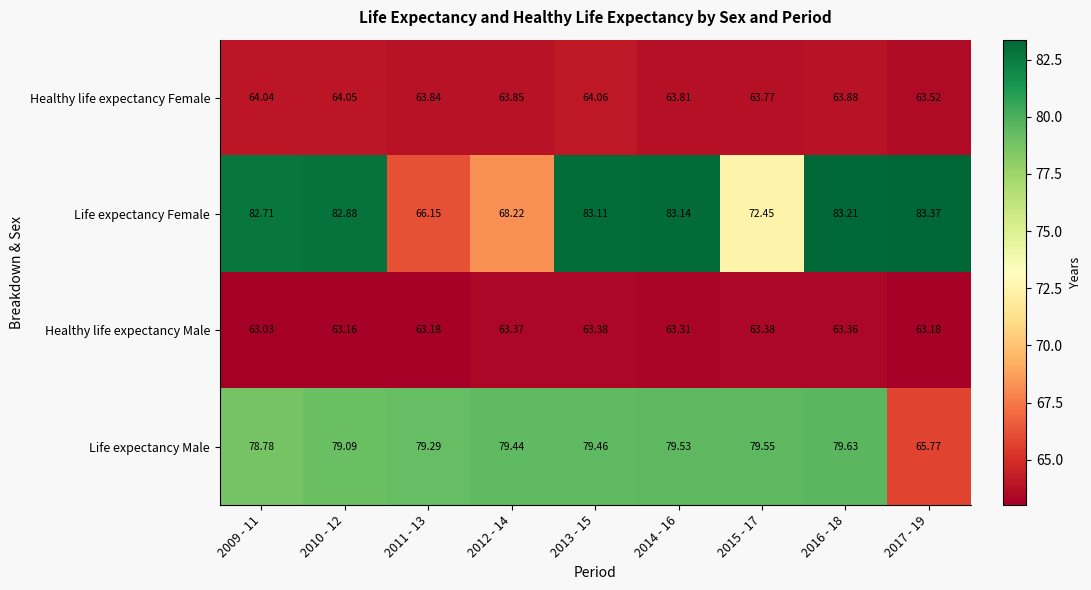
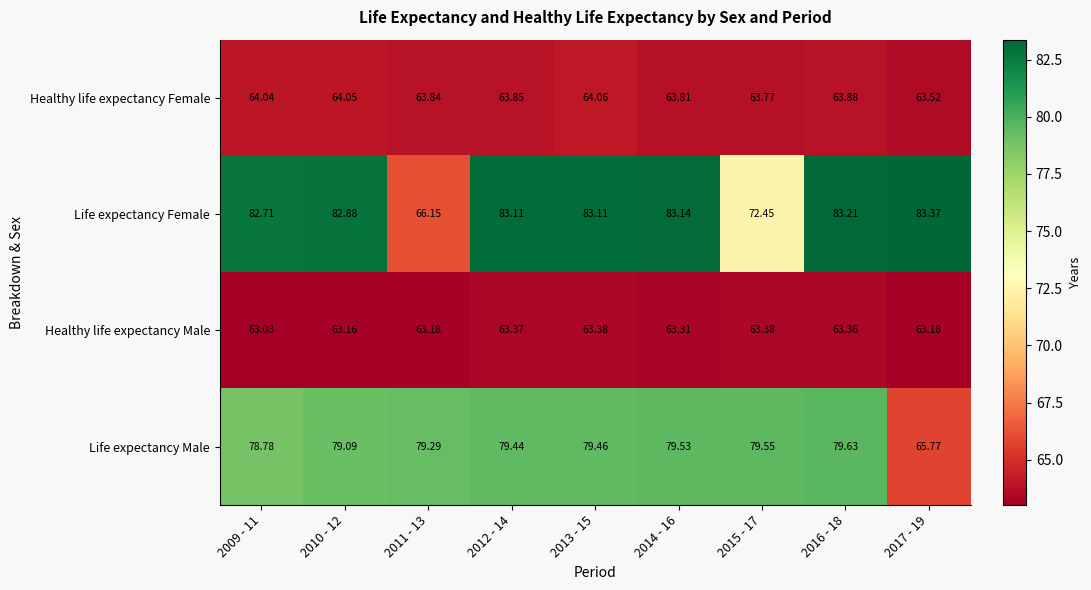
Life expectancy Female, 2012 - 14: 68.22 -> 83.11
